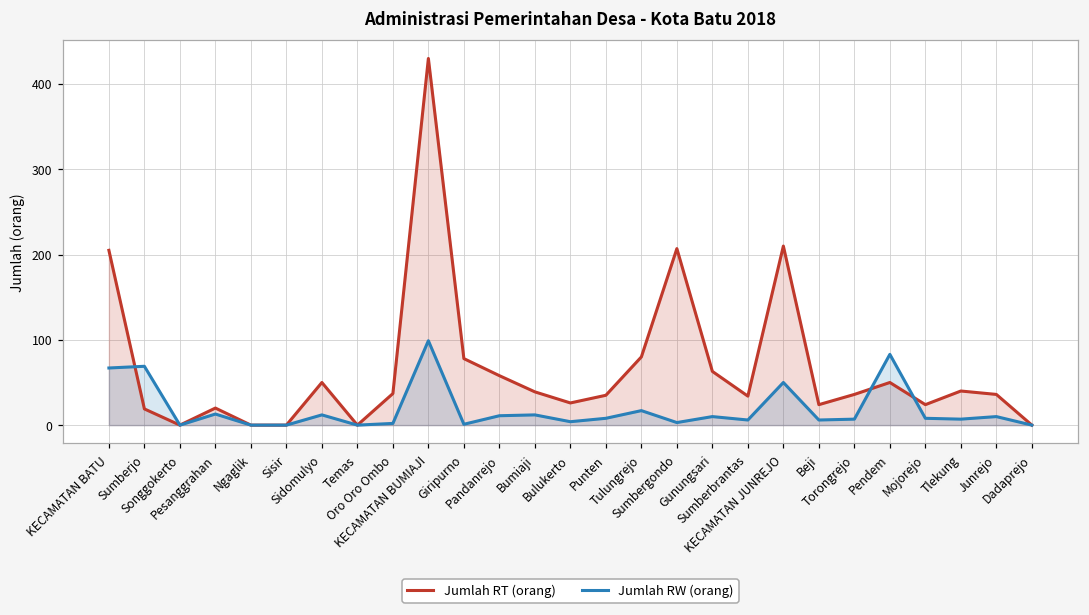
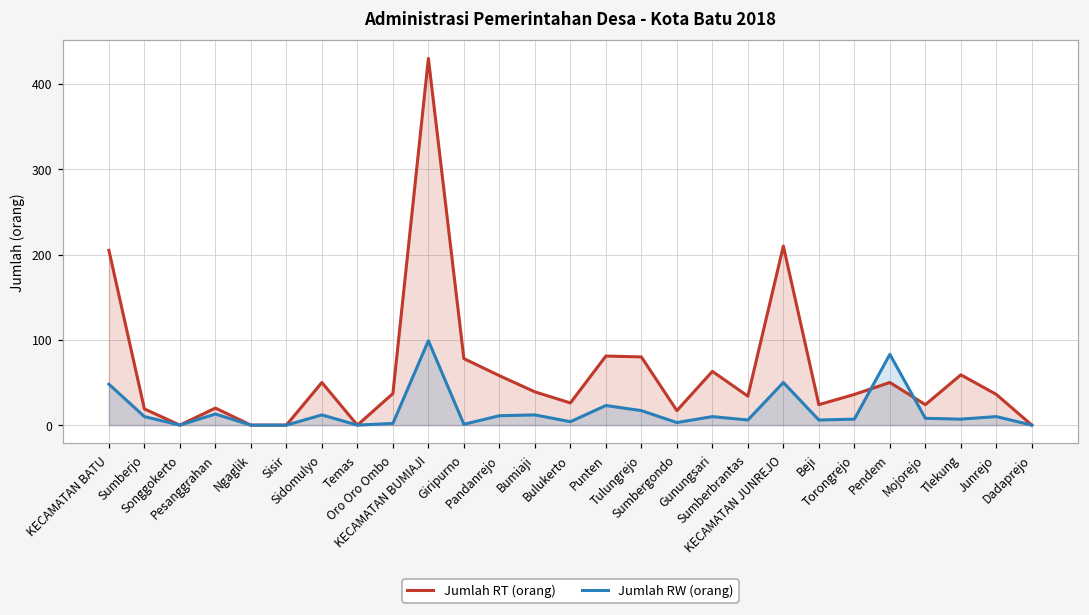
Jumlah RW (orang), KECAMATAN BATU: 70 -> 50
Jumlah RW (orang), Sumberjo: 70 -> 10
Jumlah RT (orang), Punten: 40 -> 80
Jumlah RW (orang), Punten: 10 -> 20
Jumlah RT (orang), Sumbergondo: 210 -> 20
Jumlah RT (orang), Tlekung: 40 -> 60
